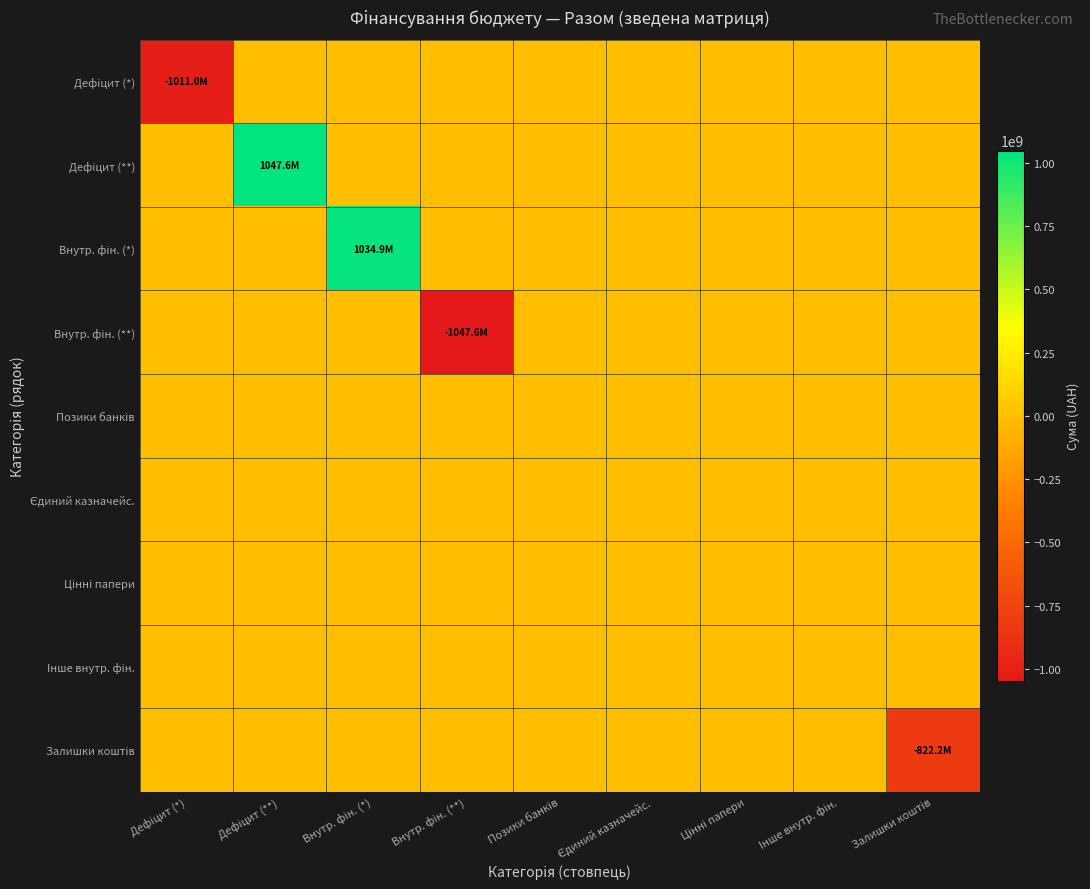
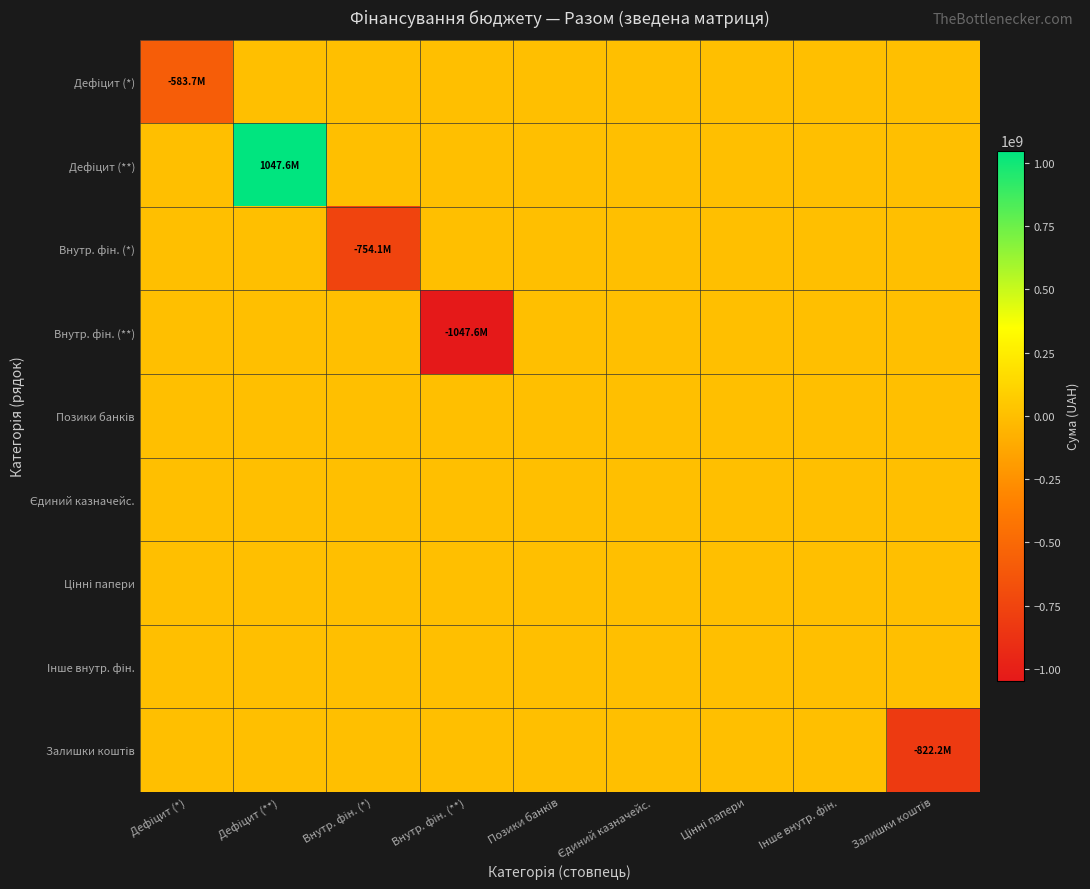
Дефiцит (*), Дефiцит (*): -1011.0M -> -583.7M
Внутр. фін. (*), Внутр. фін. (*): 1034.9M -> -754.1M
